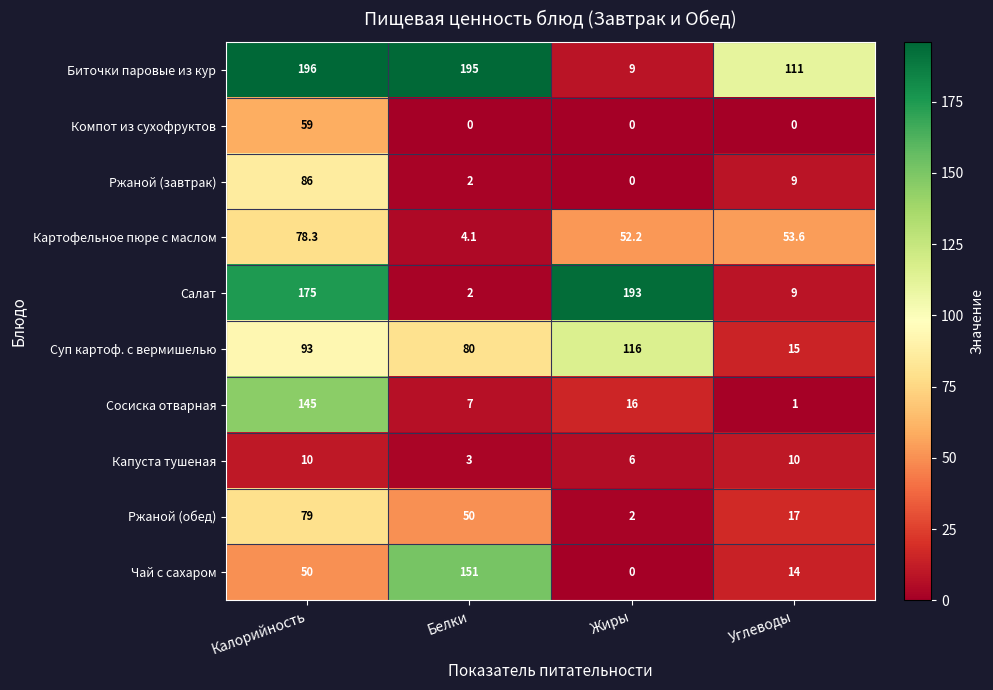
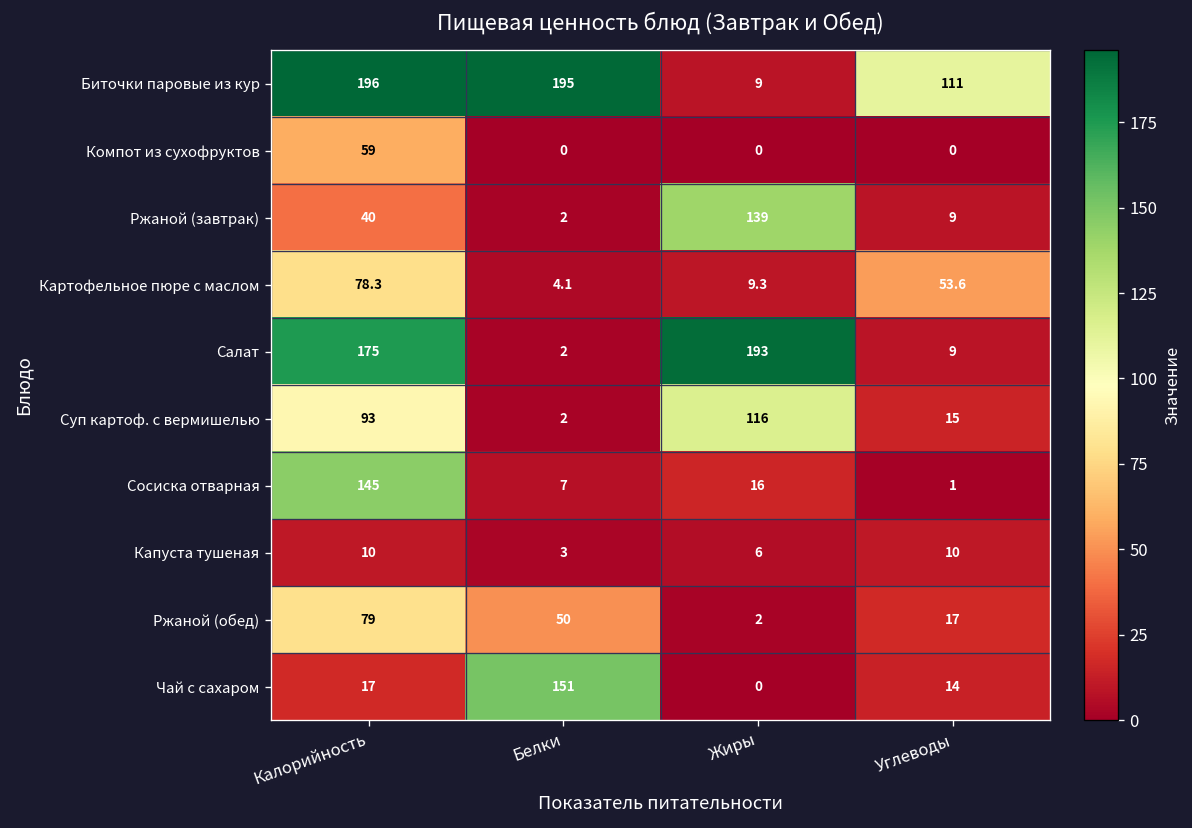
Ржаной (завтрак), Калорийность: 86 -> 40
Ржаной (завтрак), Жиры: 0 -> 139
Картофельное пюре с маслом, Жиры: 52.2 -> 9.3
Суп картоф. с вермишелью, Белки: 80 -> 2
Чай с сахаром, Калорийность: 50 -> 17
